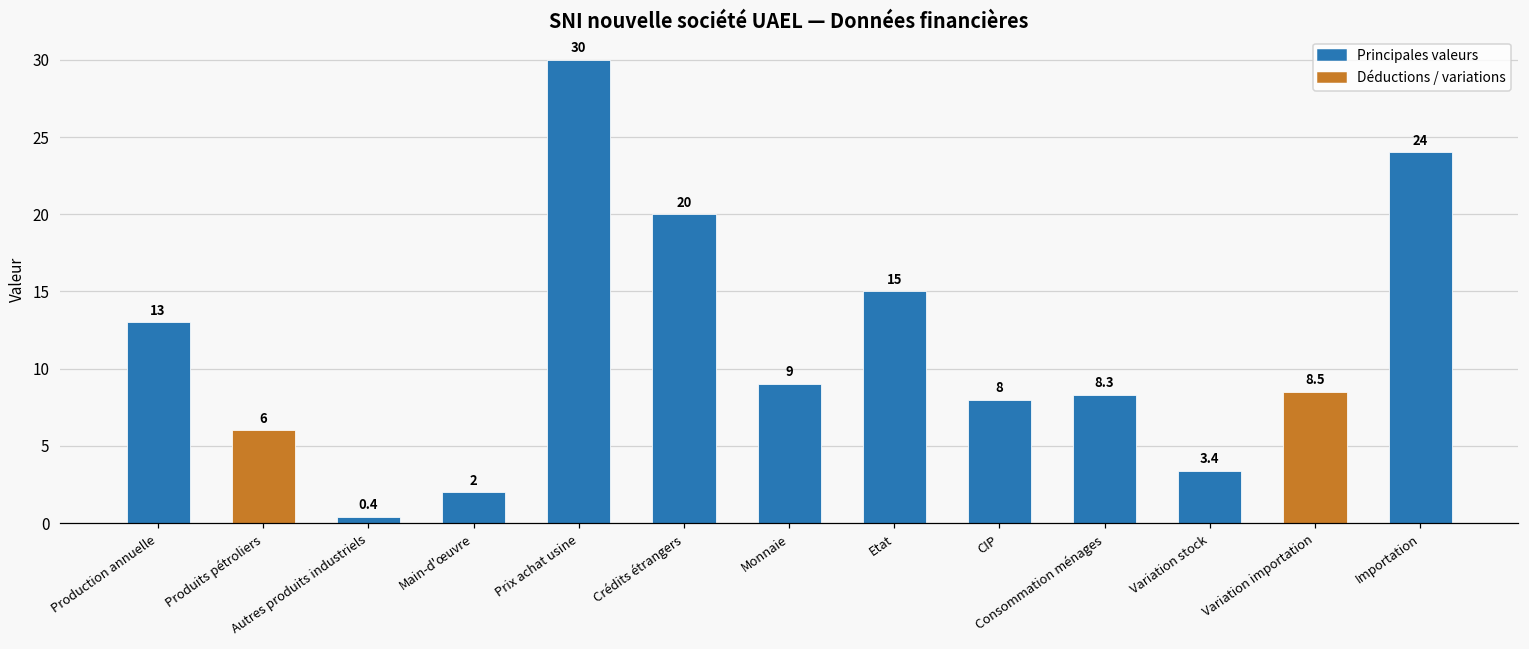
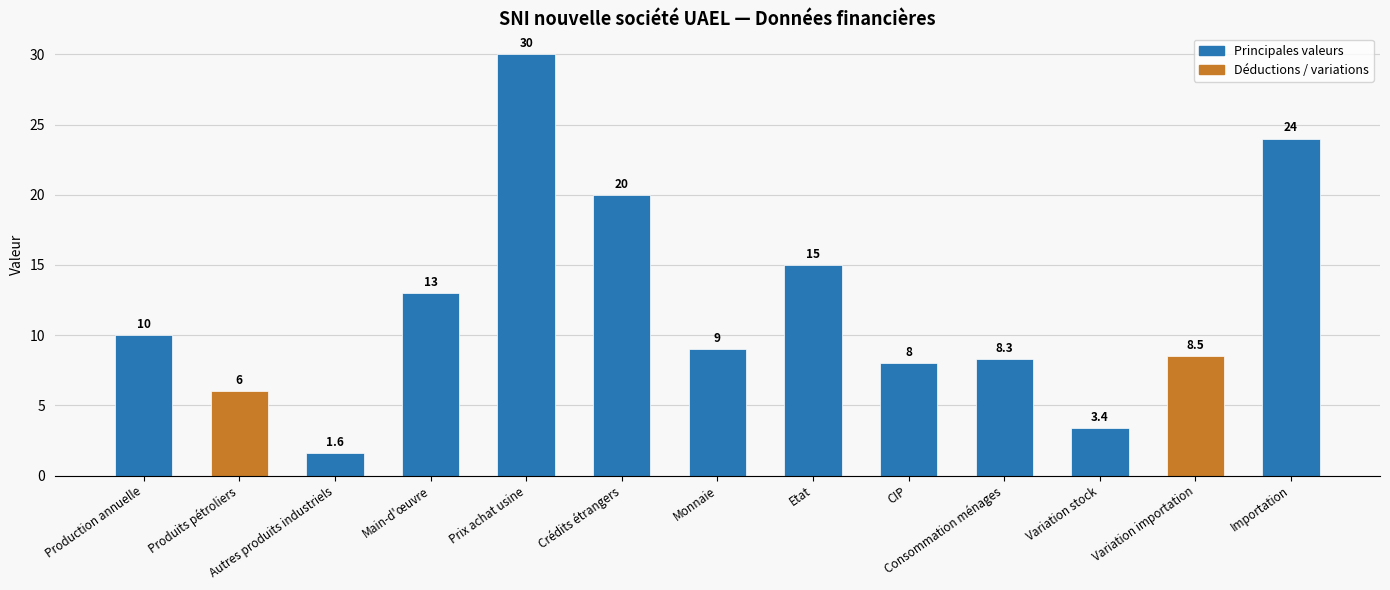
Production annuelle: 13 -> 10
Autres produits industriels: 0.4 -> 1.6
Main-d'œuvre: 2 -> 13
